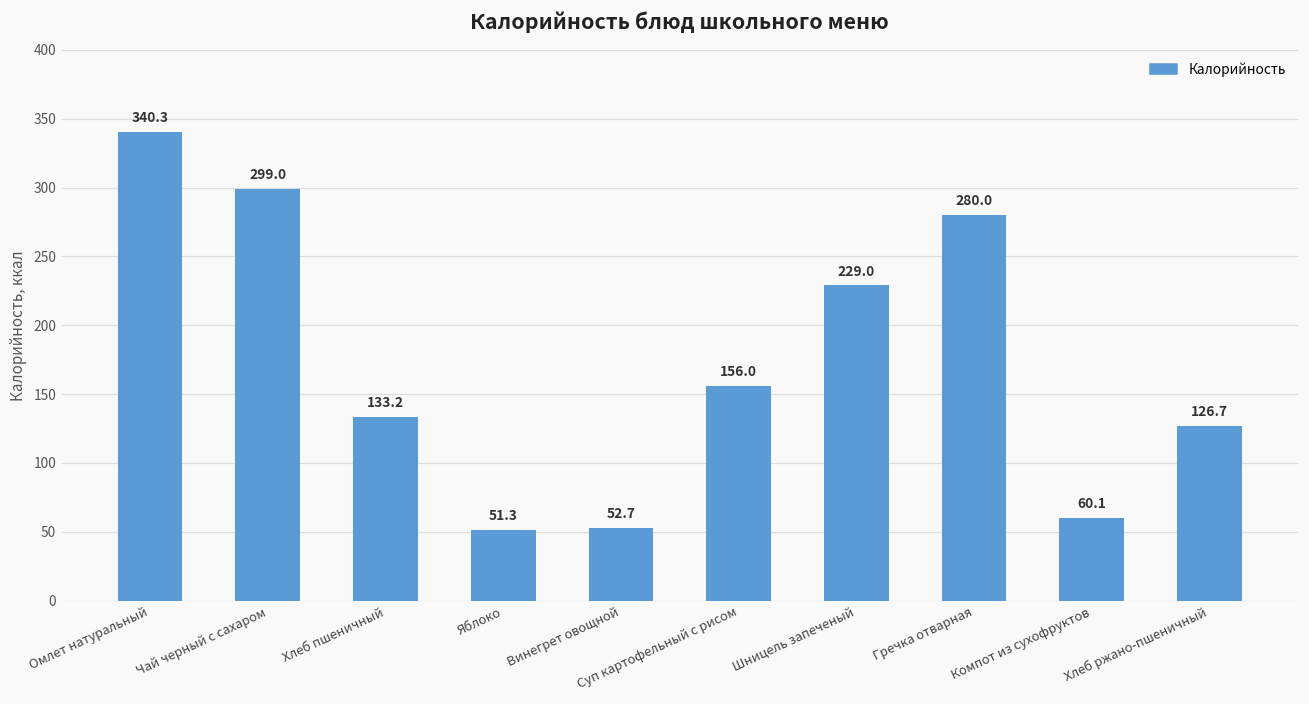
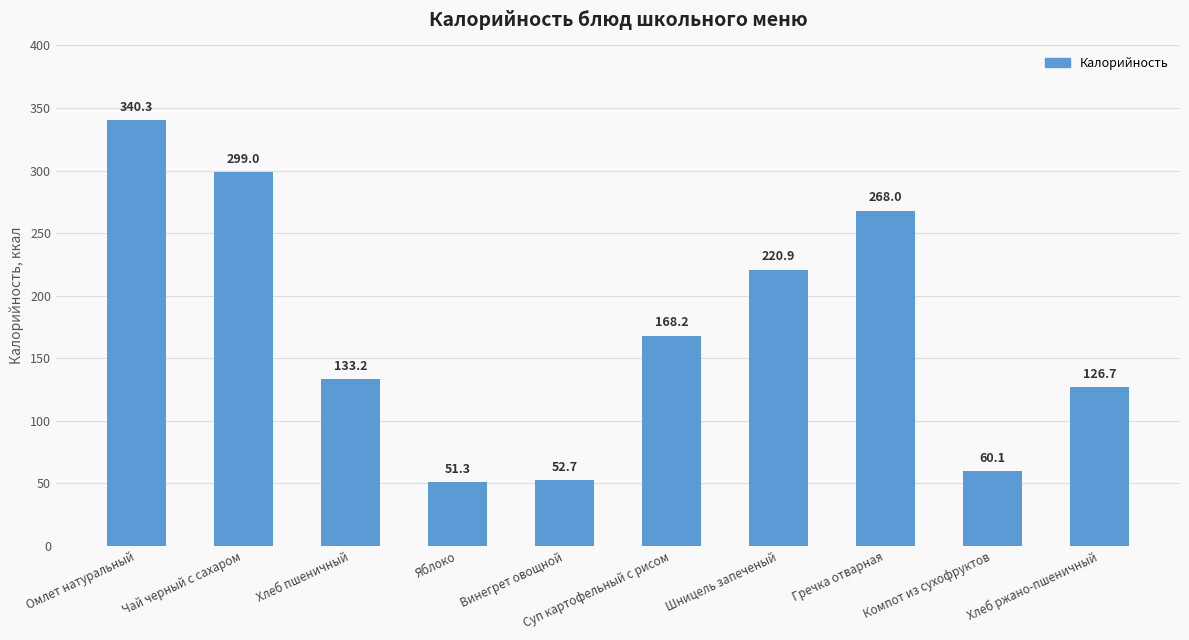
Суп картофельный с рисом: 156.0 -> 168.2
Шницель запеченый: 229.0 -> 220.9
Гречка отварная: 280.0 -> 268.0
